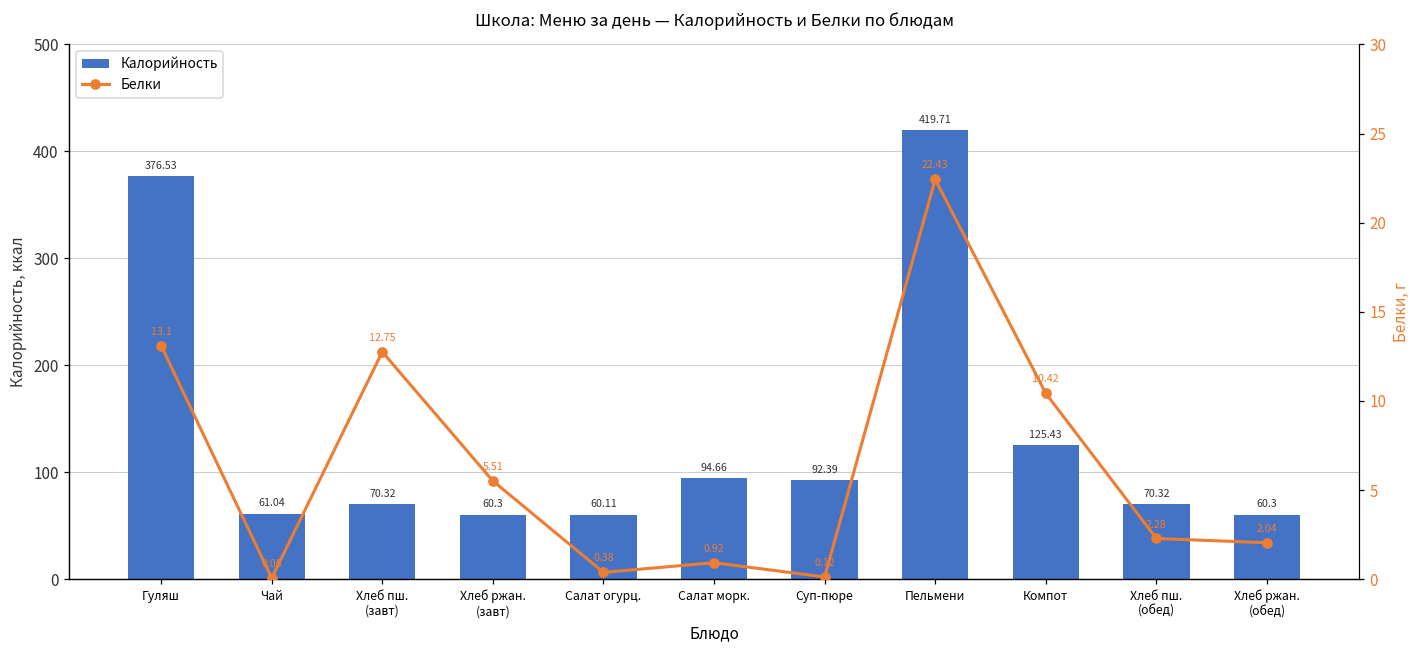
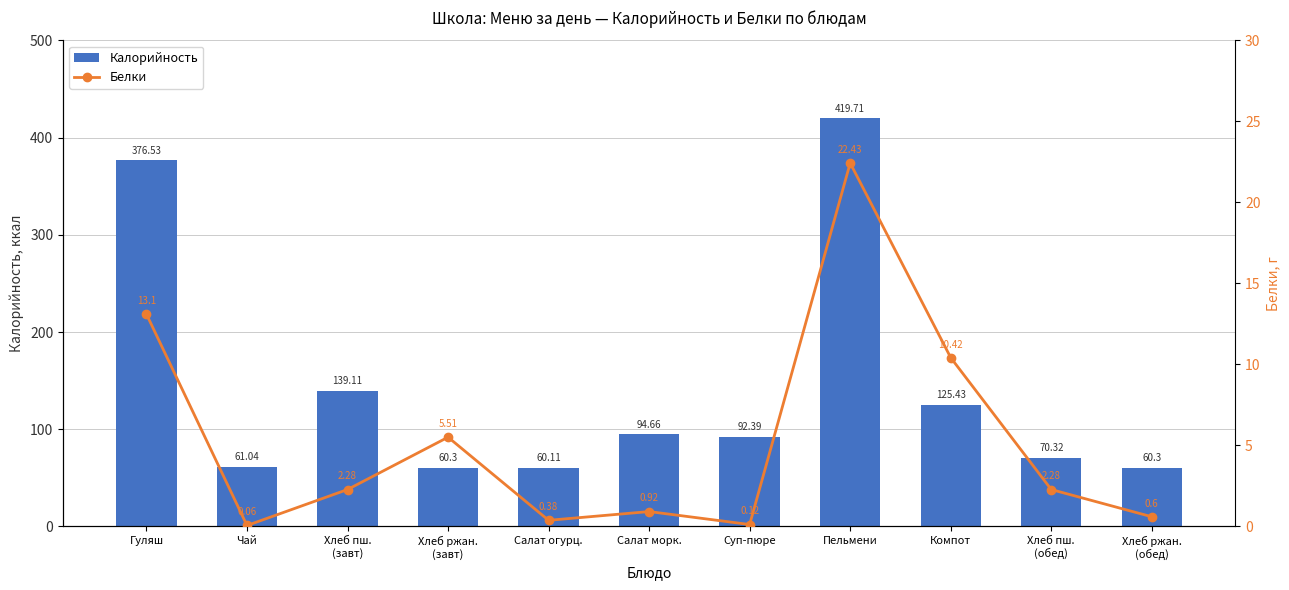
Калорийность, Хлеб пш. (завт): 70.32 -> 139.11
Белки, Хлеб пш. (завт): 12.75 -> 2.28
Белки, Хлеб ржан. (обед): 2.04 -> 0.6
